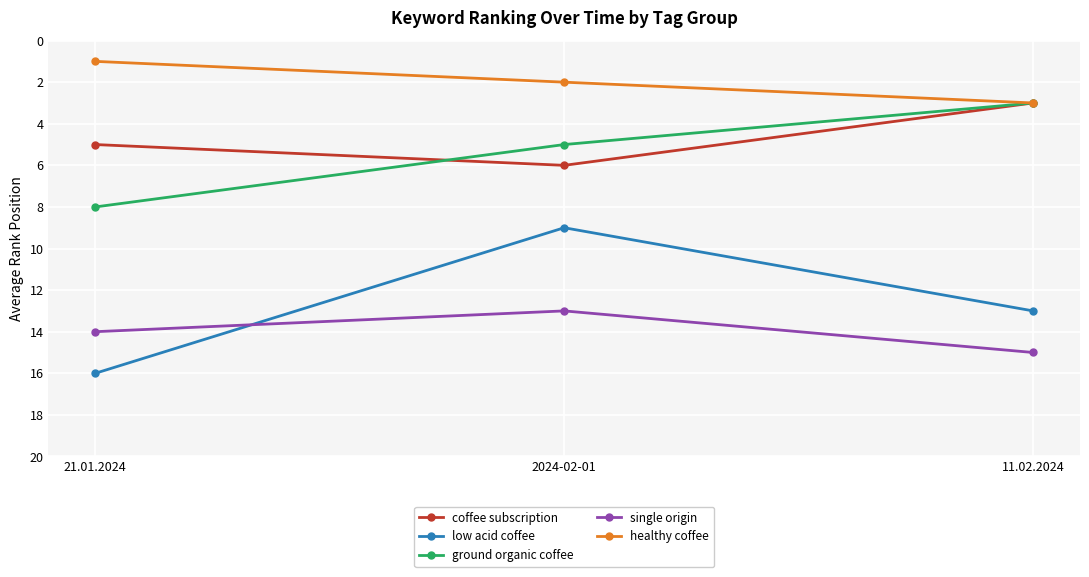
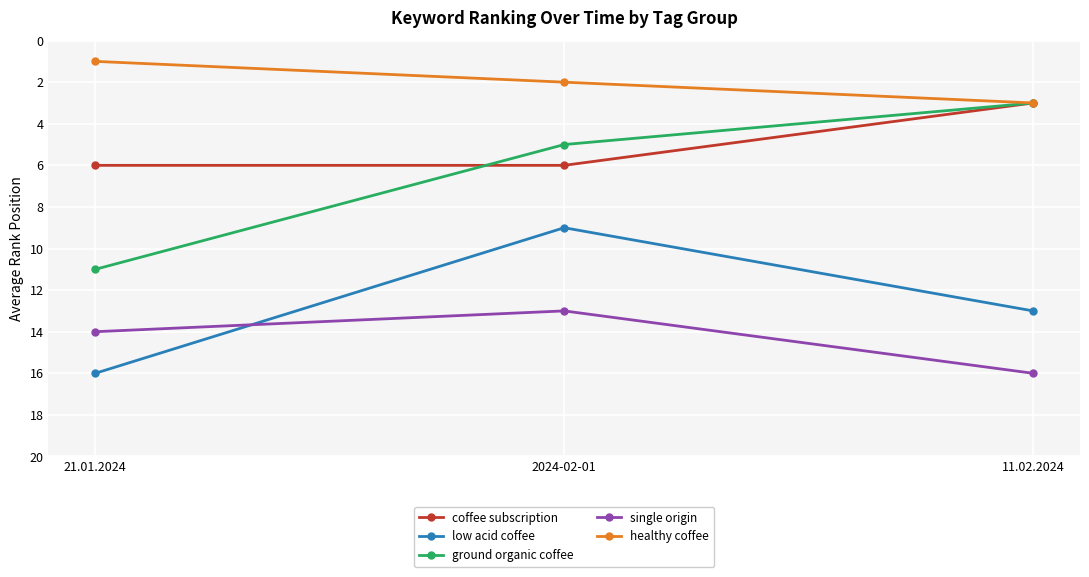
coffee subscription, 21.01.2024: 5 -> 6
ground organic coffee, 21.01.2024: 8 -> 11
single origin, 11.02.2024: 15 -> 16
